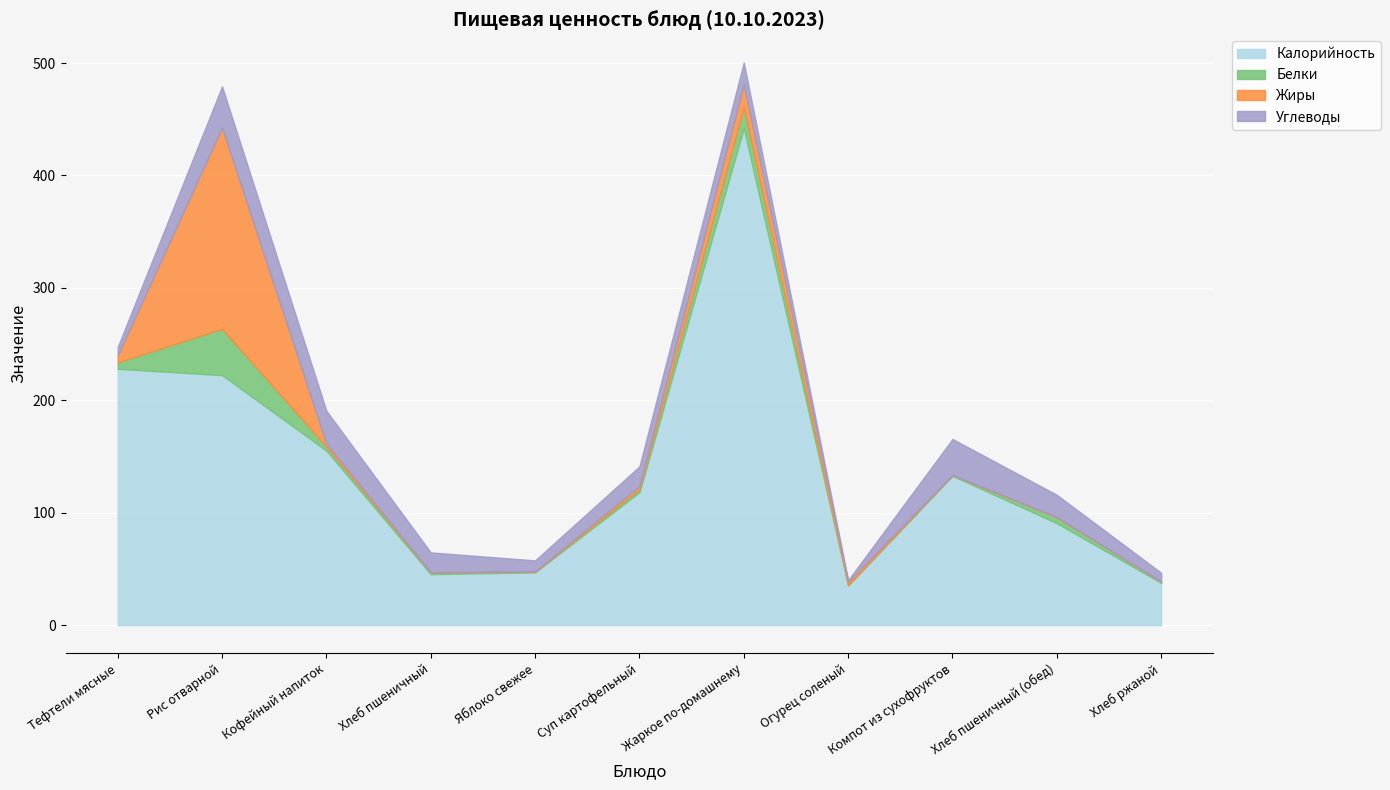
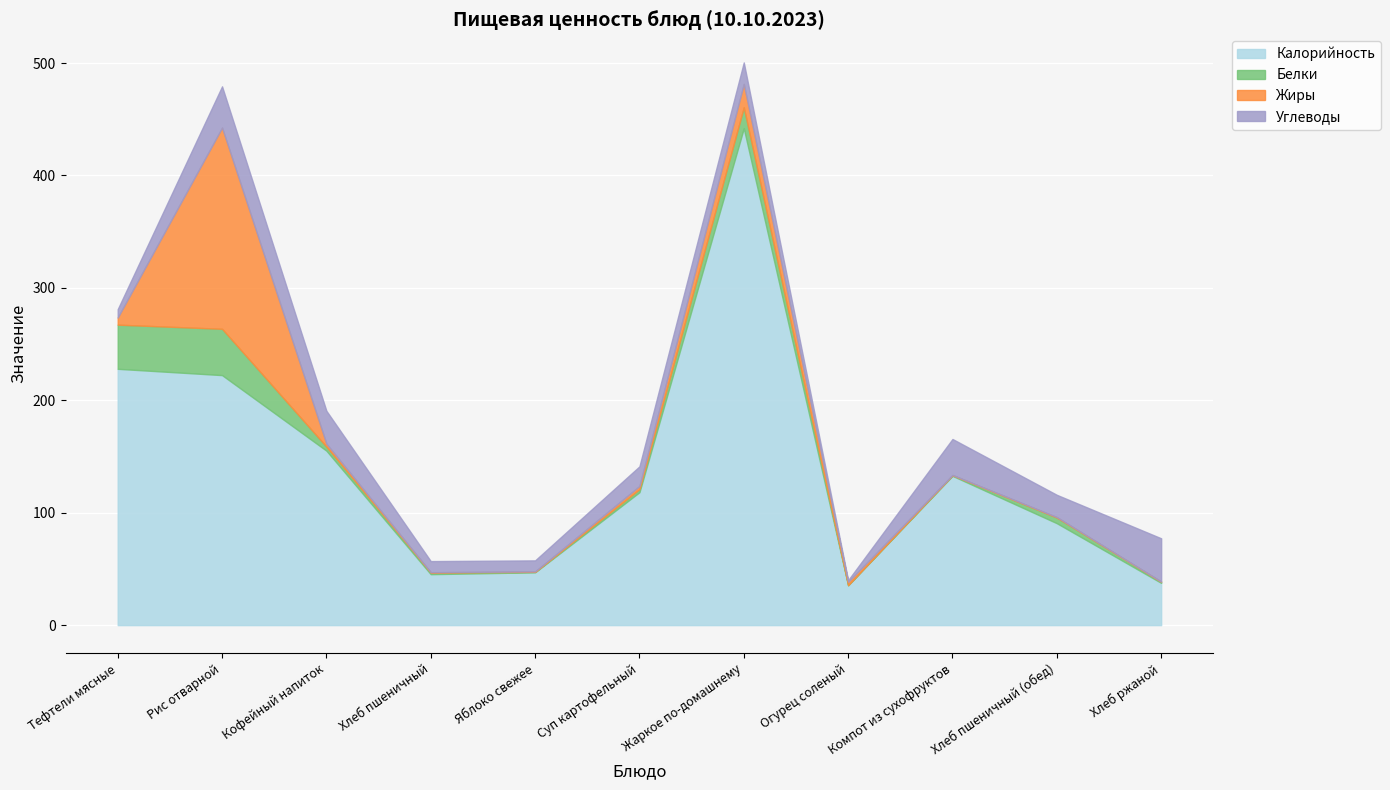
Белки, Тефтели мясные: 6 -> 39
Углеводы, Хлеб пшеничный: 18 -> 10
Углеводы, Хлеб ржаной: 8 -> 39
